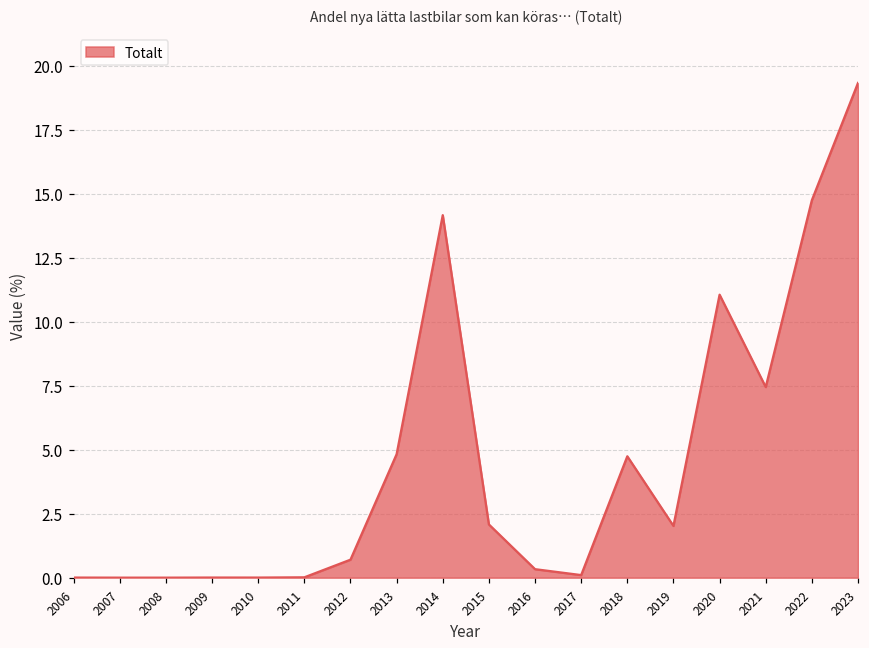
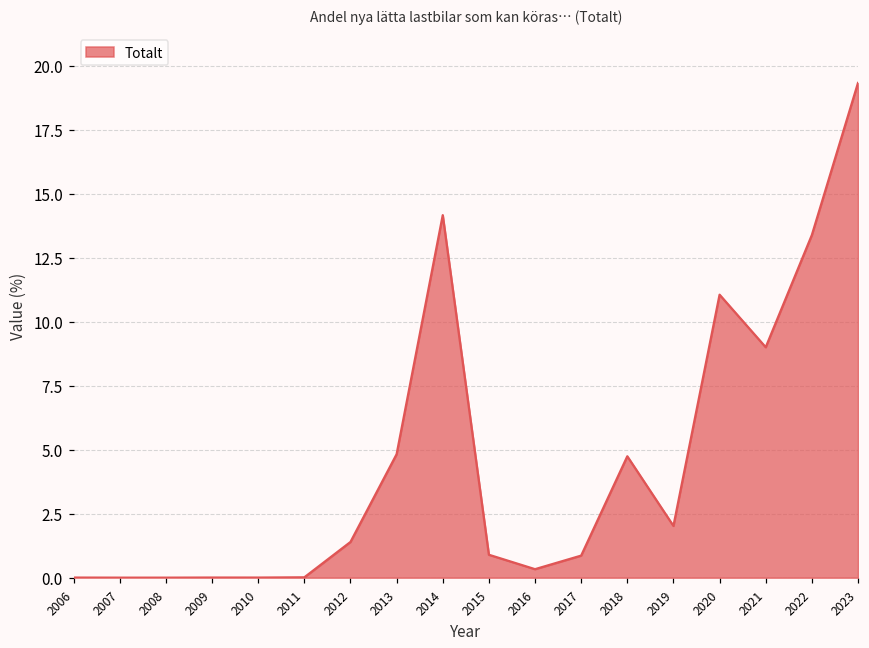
2012: 0.7 -> 1.4
2015: 2.1 -> 0.9
2017: 0.1 -> 0.9
2021: 7.4 -> 9.0
2022: 14.7 -> 13.4
